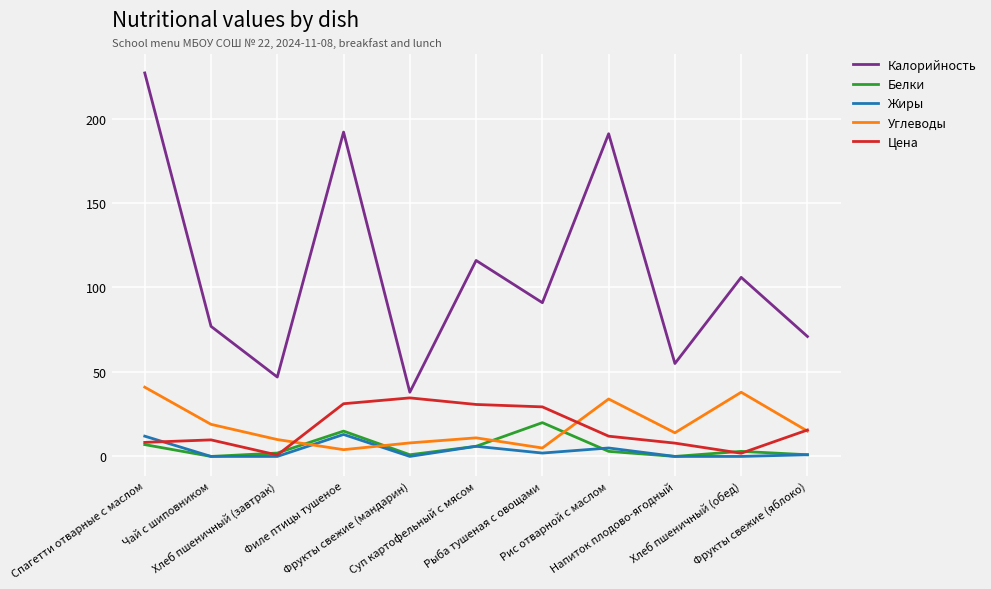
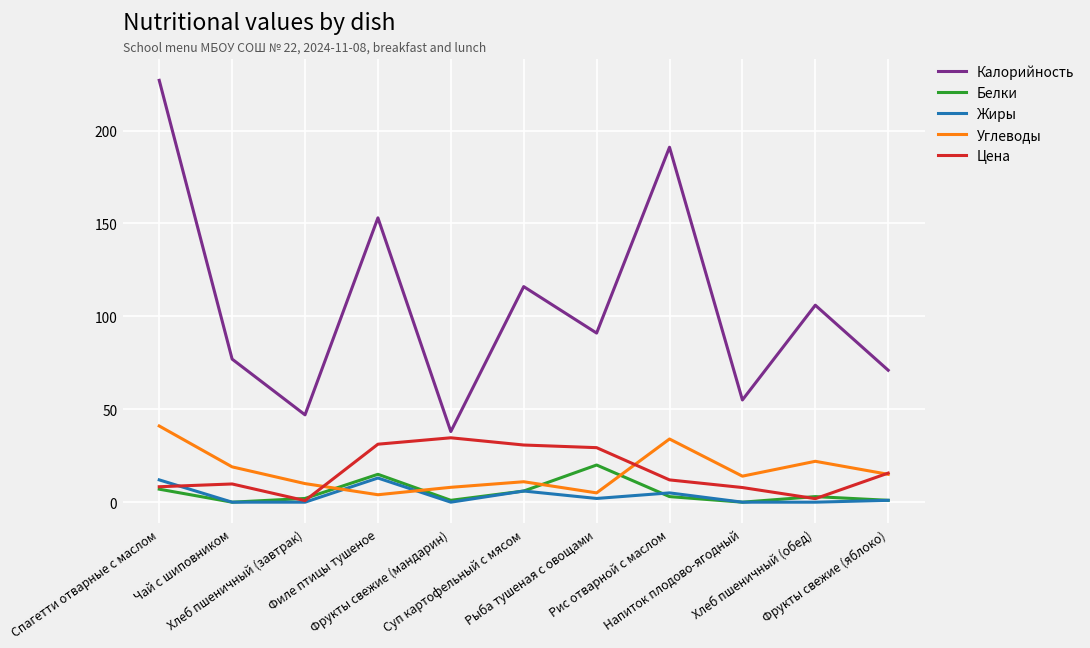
Калорийность, Филе птицы тушеное: 192 -> 153
Углеводы, Хлеб пшеничный (обед): 38 -> 22
